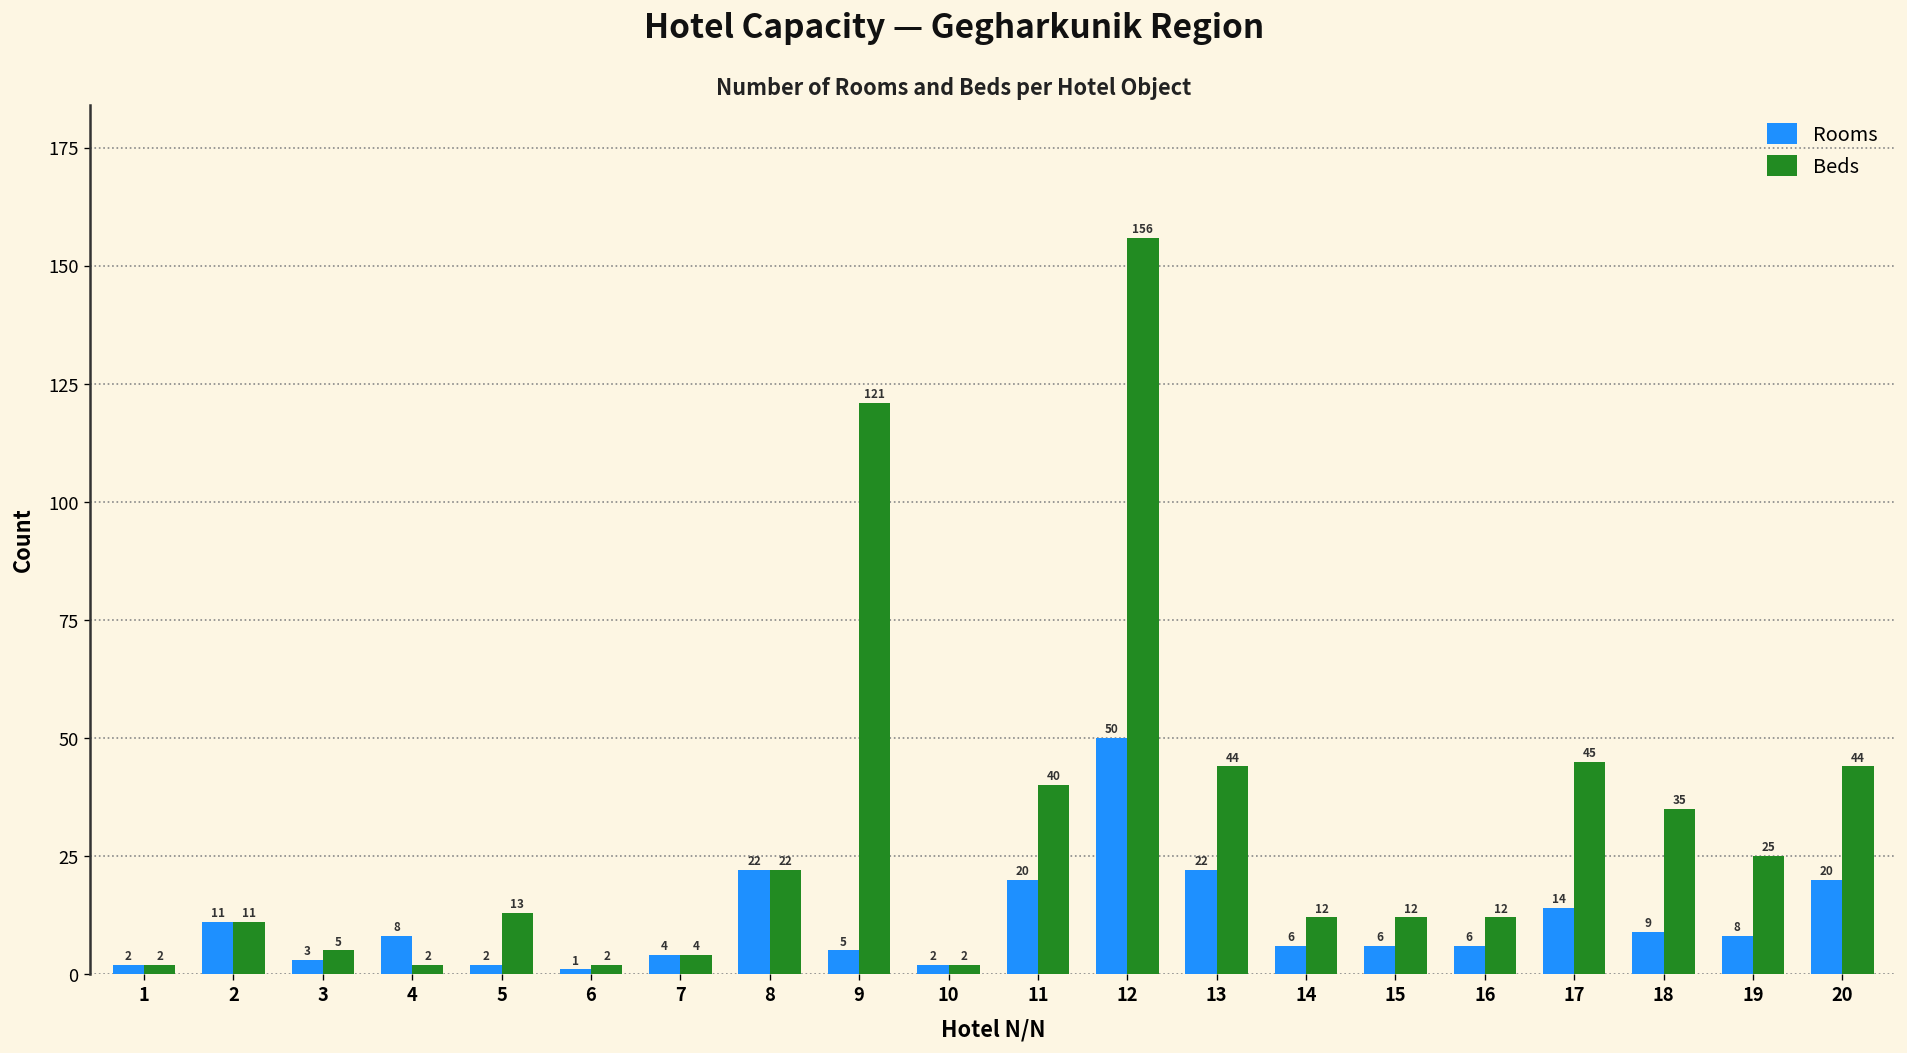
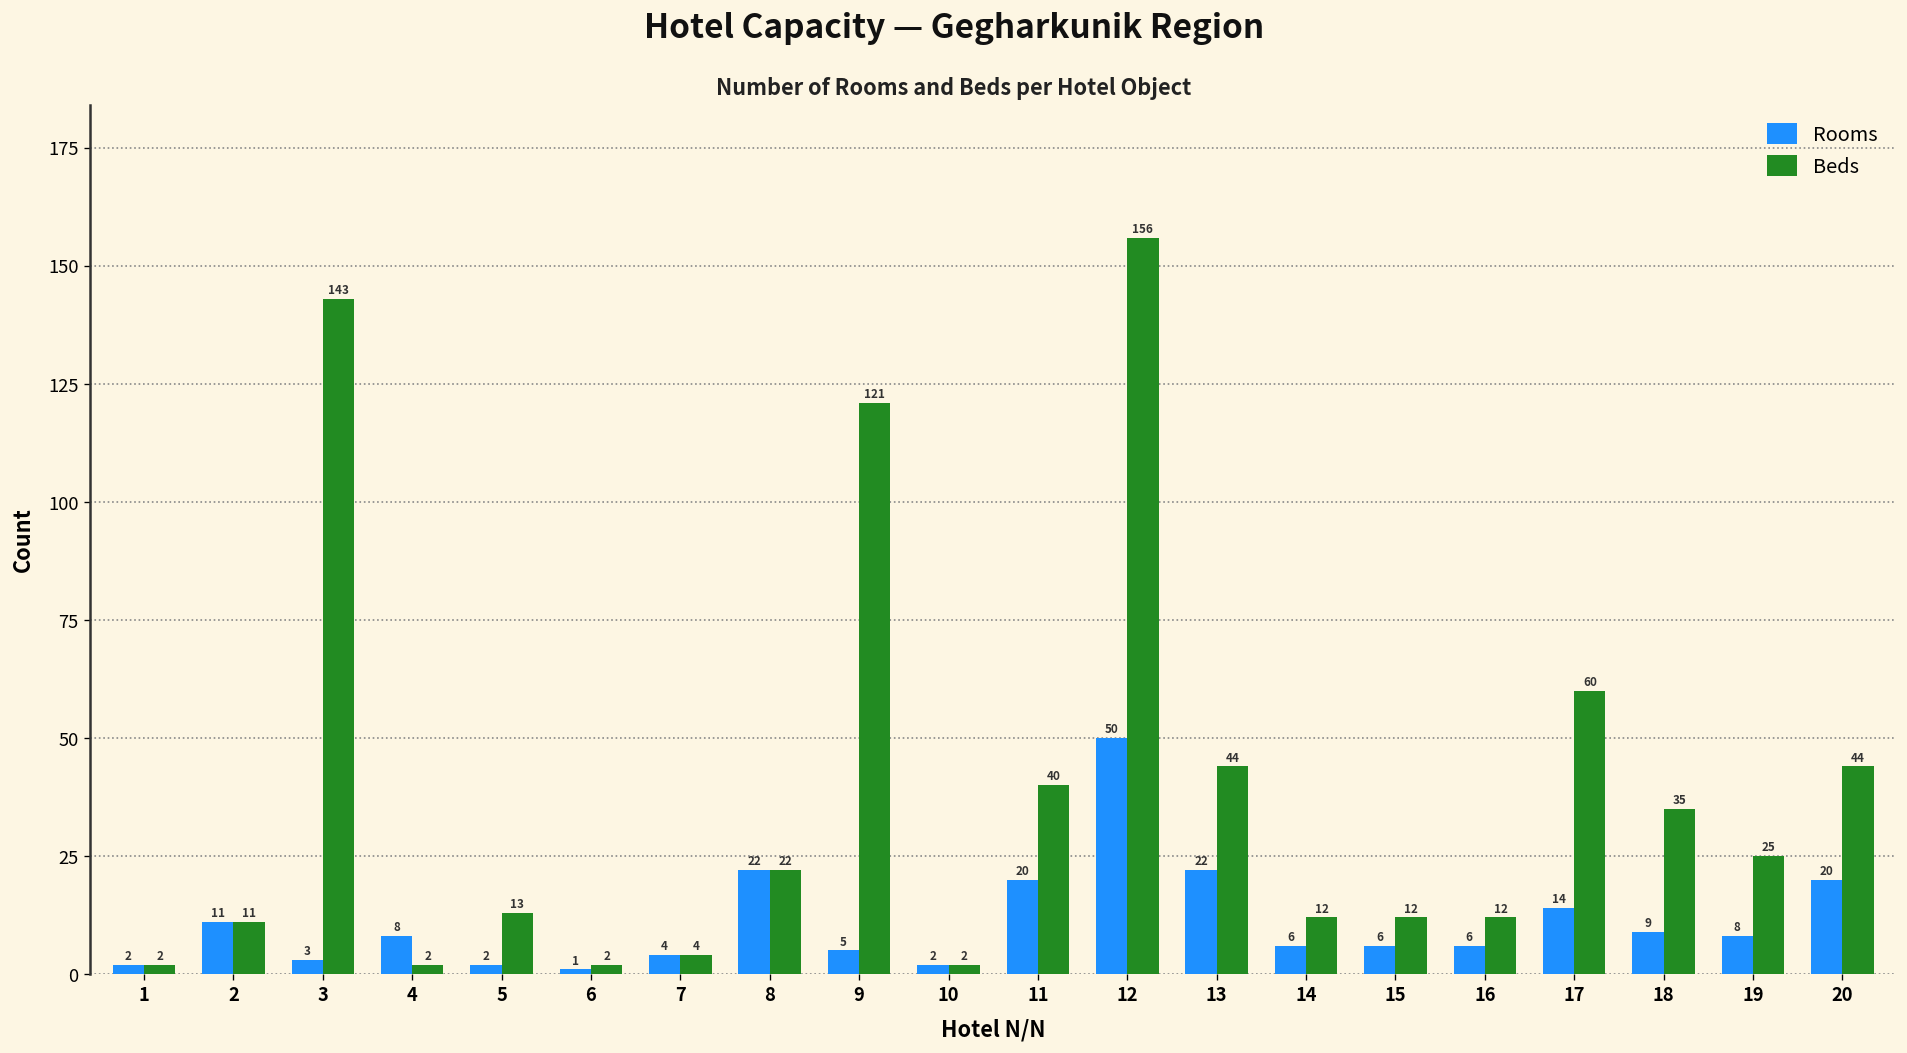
Beds, 3: 5 -> 143
Beds, 17: 45 -> 60
